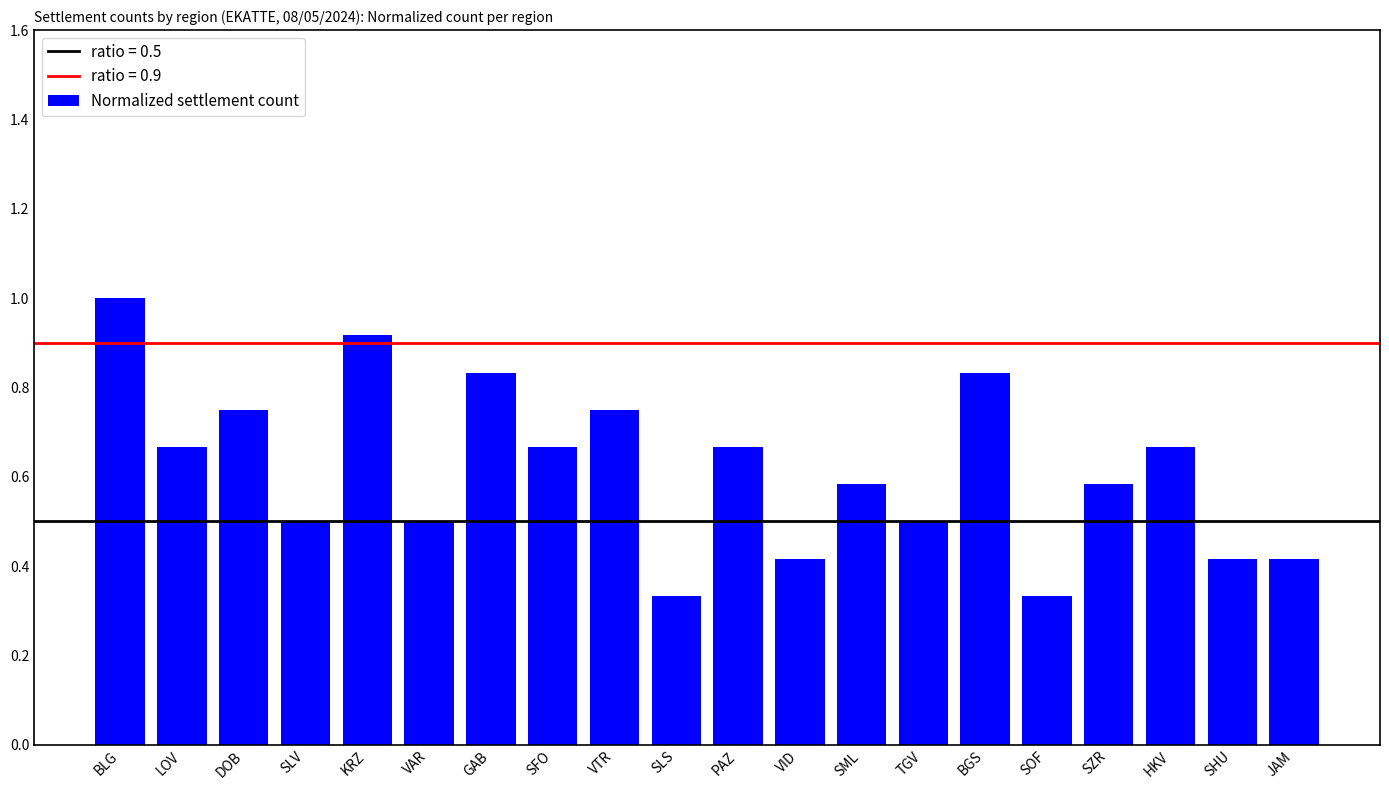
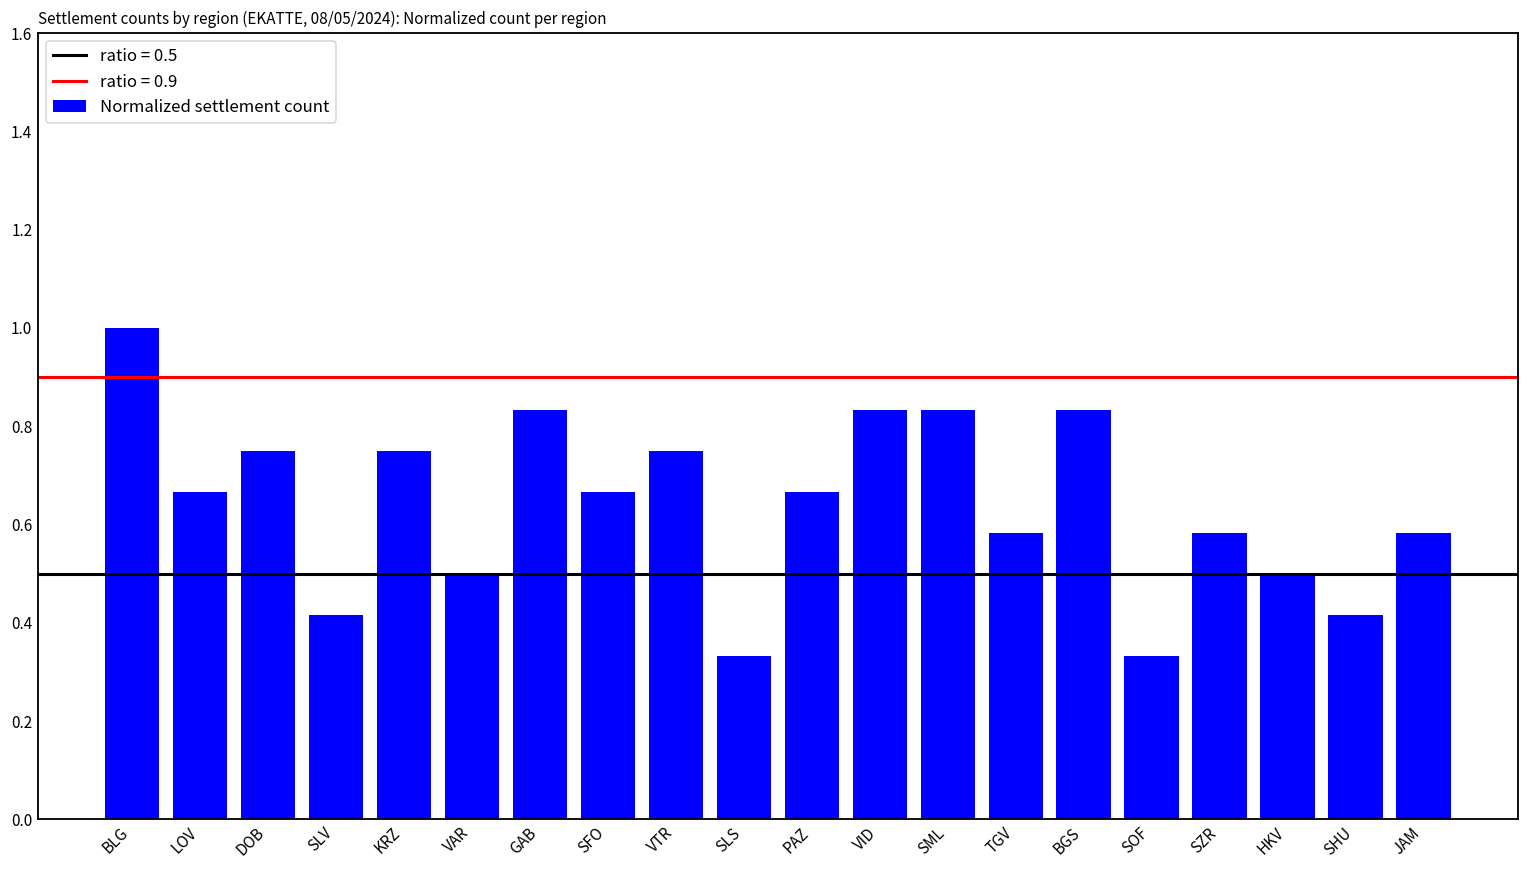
SLV: 0.50 -> 0.42
KRZ: 0.92 -> 0.75
VID: 0.42 -> 0.83
SML: 0.58 -> 0.83
TGV: 0.50 -> 0.58
HKV: 0.67 -> 0.50
JAM: 0.42 -> 0.58
